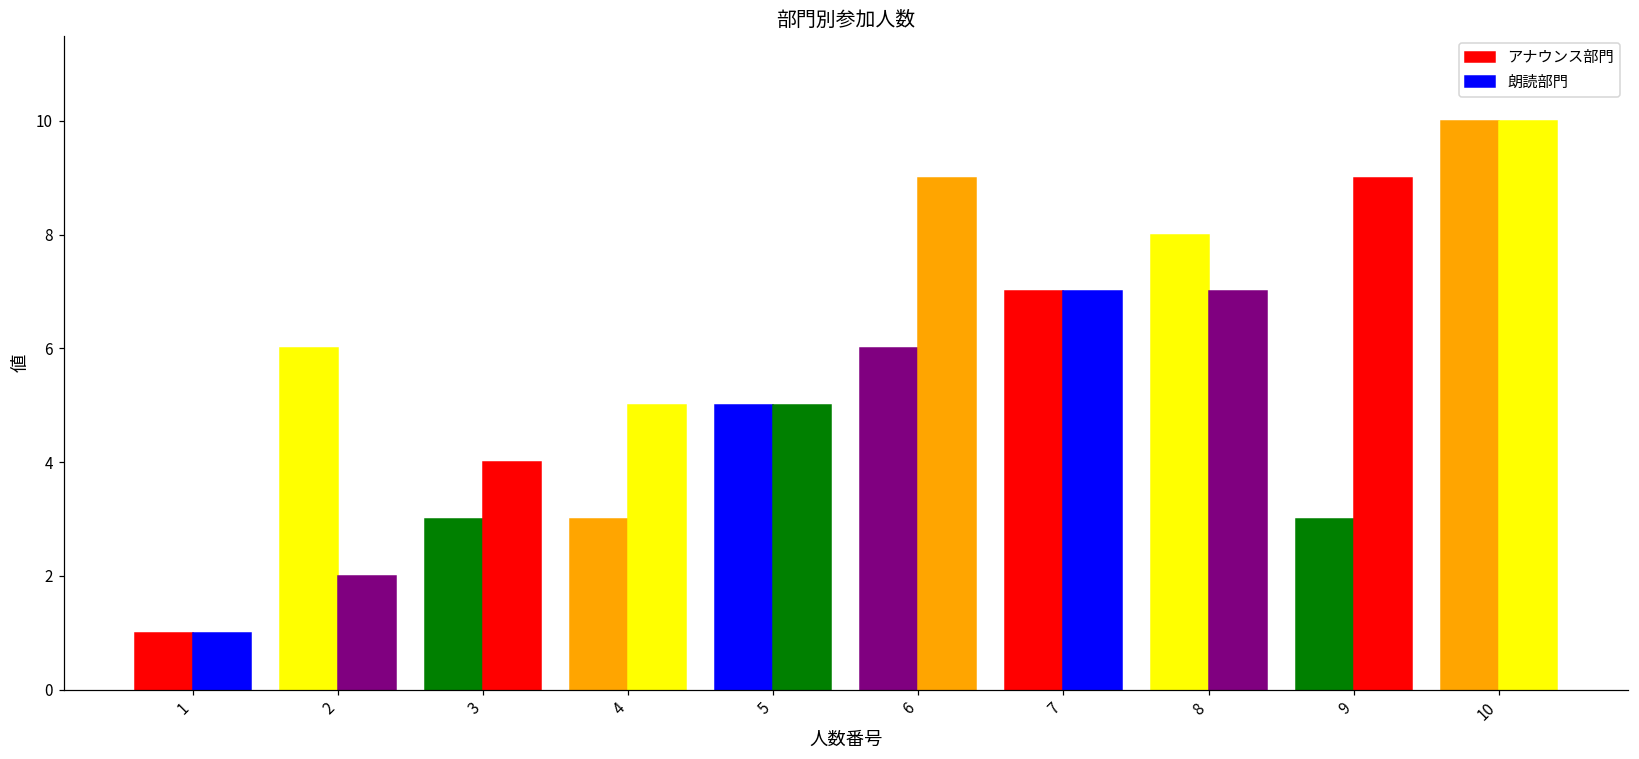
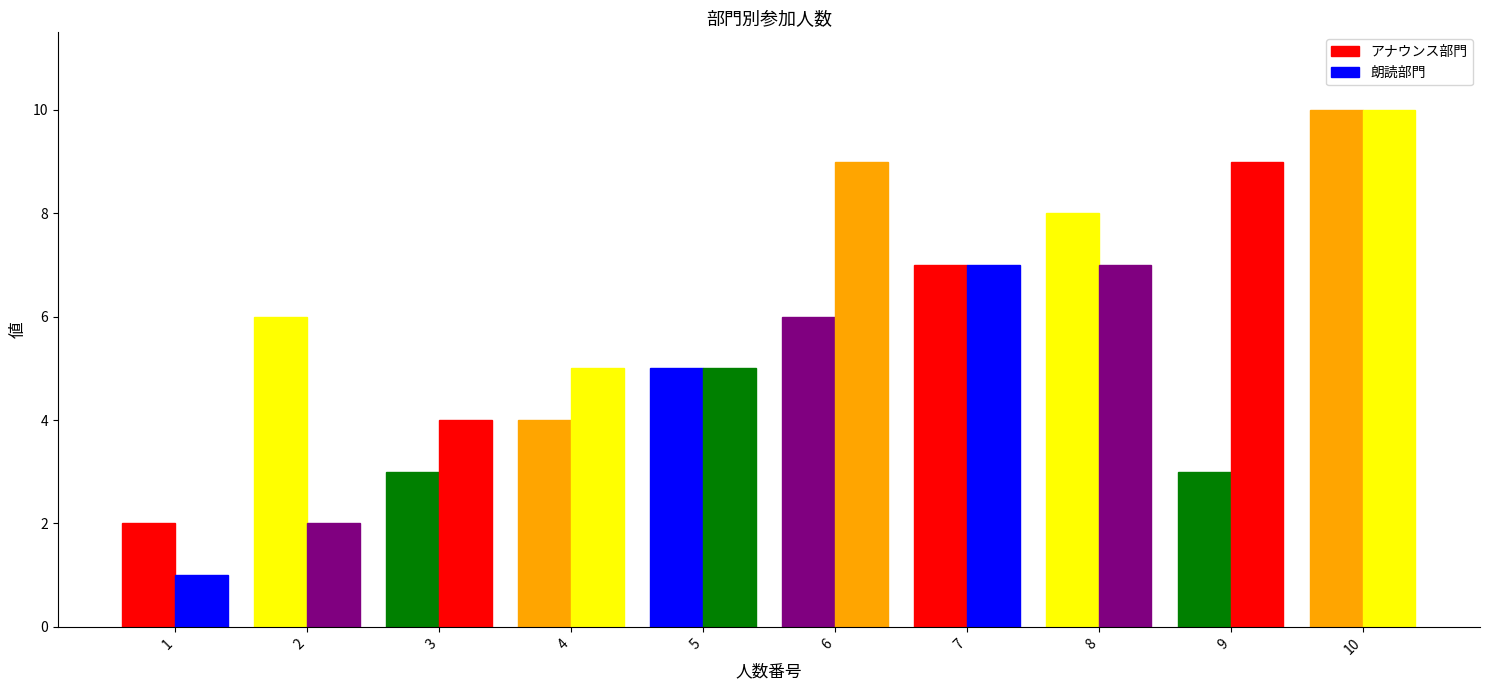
アナウンス部門, 1: 1 -> 2
アナウンス部門, 4: 3 -> 4
